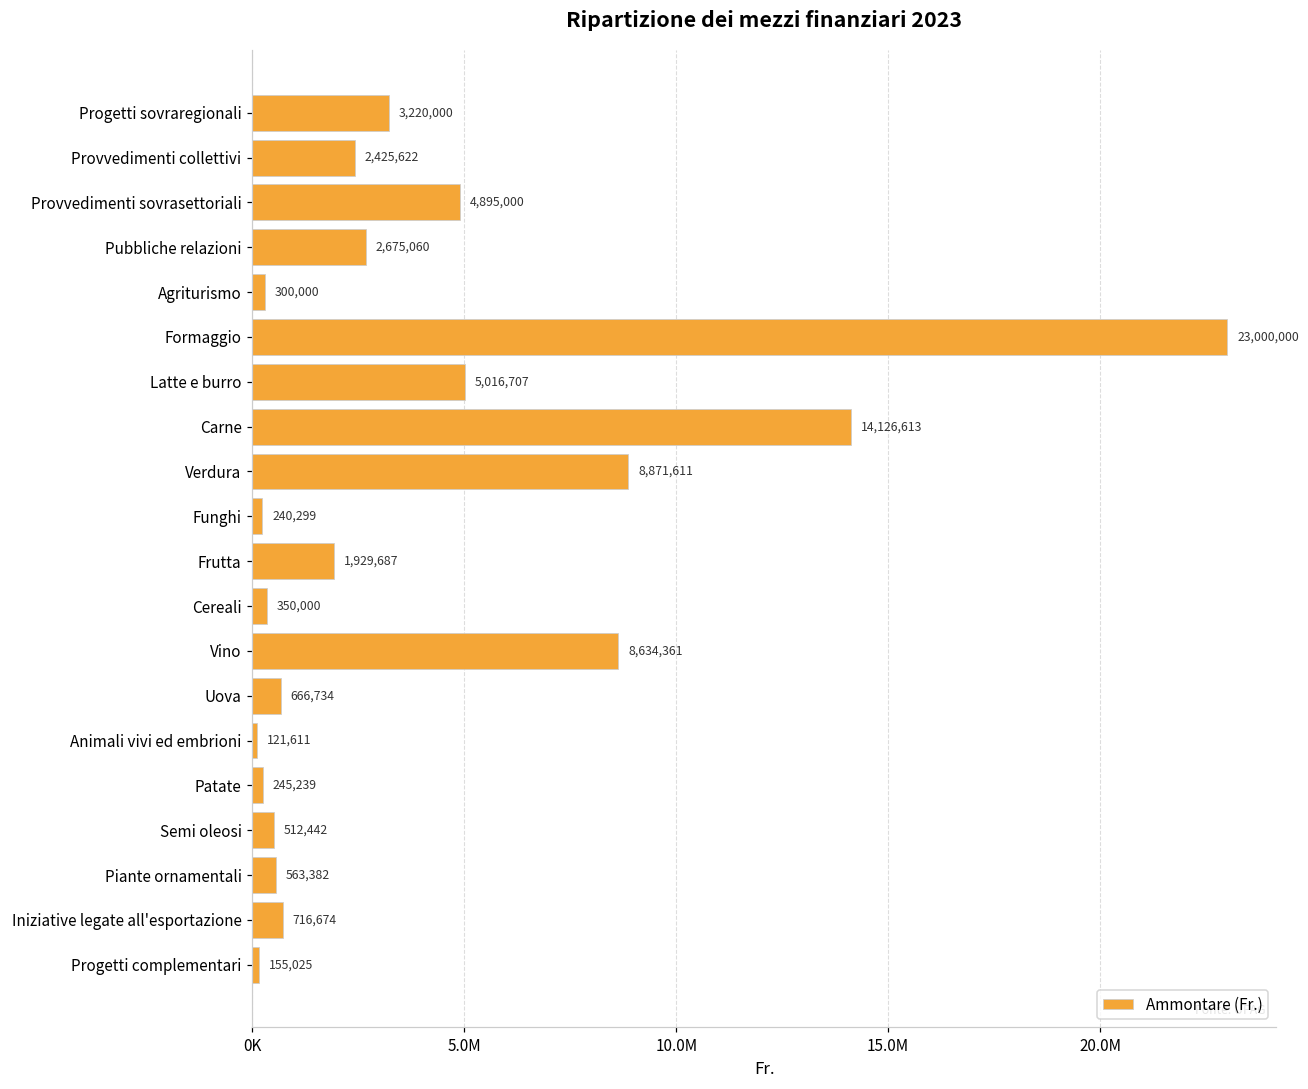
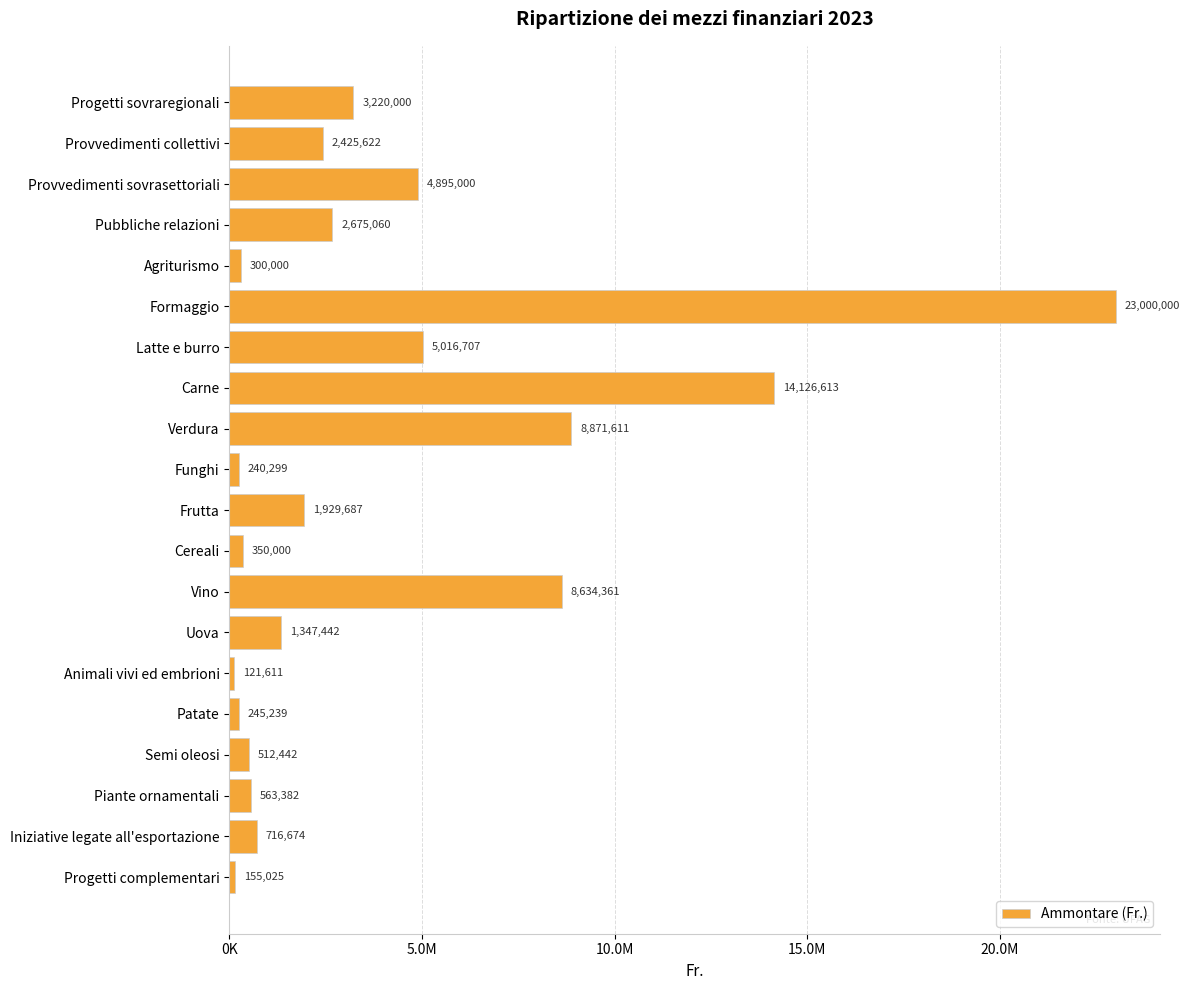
Uova: 666,734 -> 1,347,442
